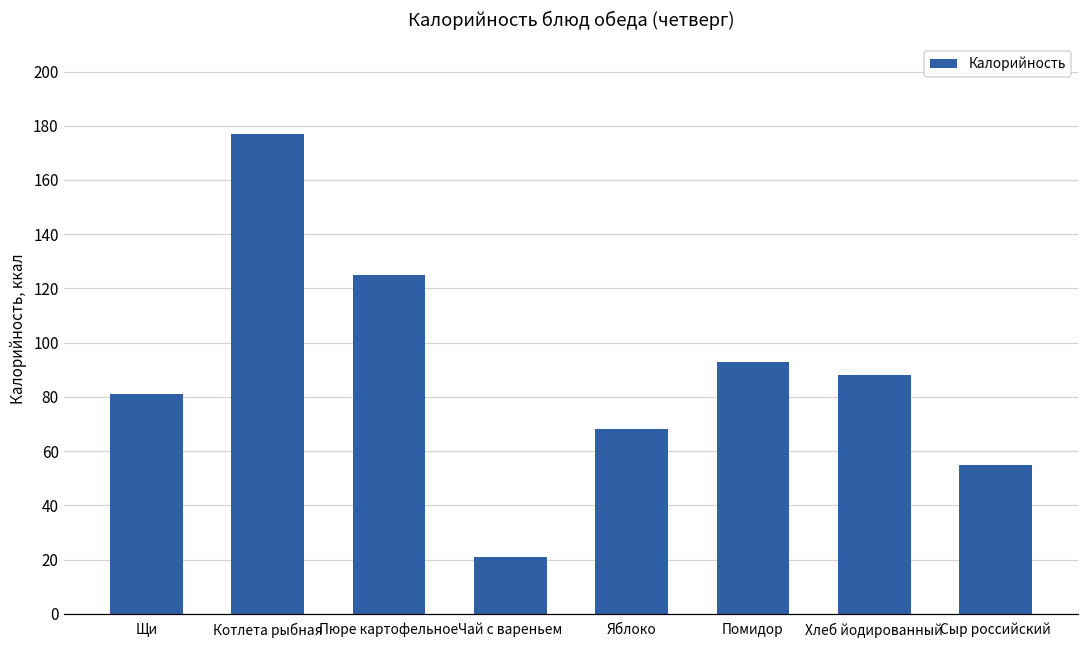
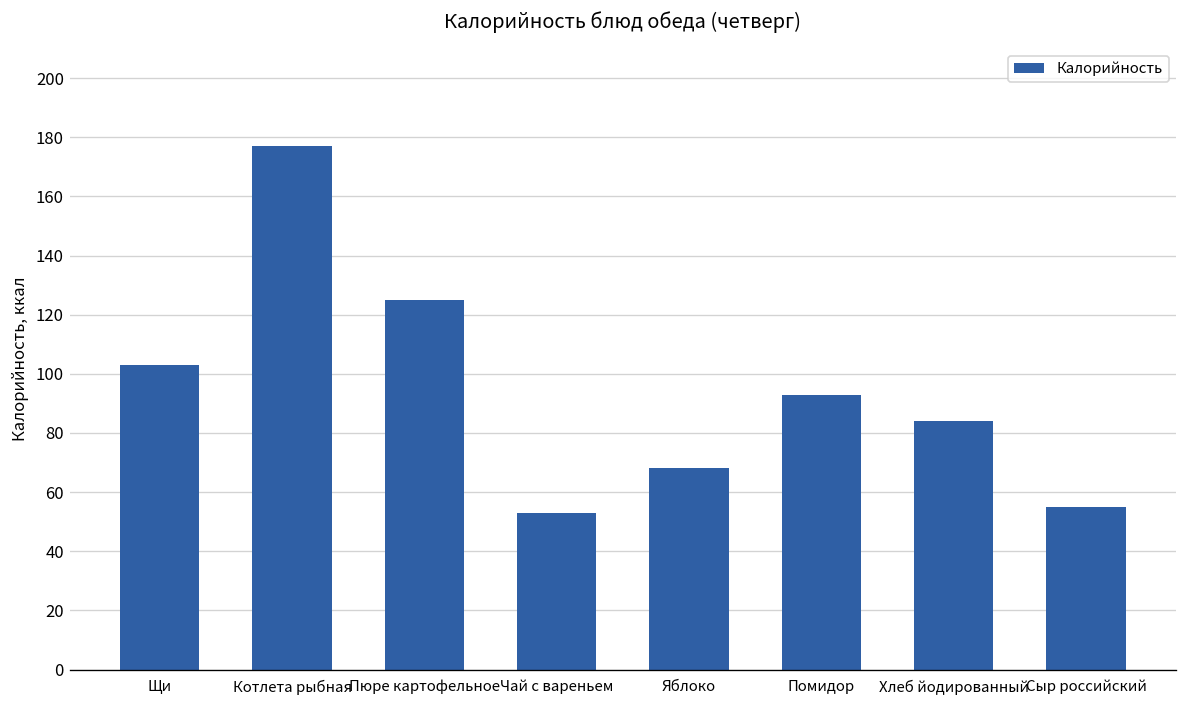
Щи: 81 -> 103
Чай с вареньем: 21 -> 53
Хлеб йодированный: 88 -> 84
